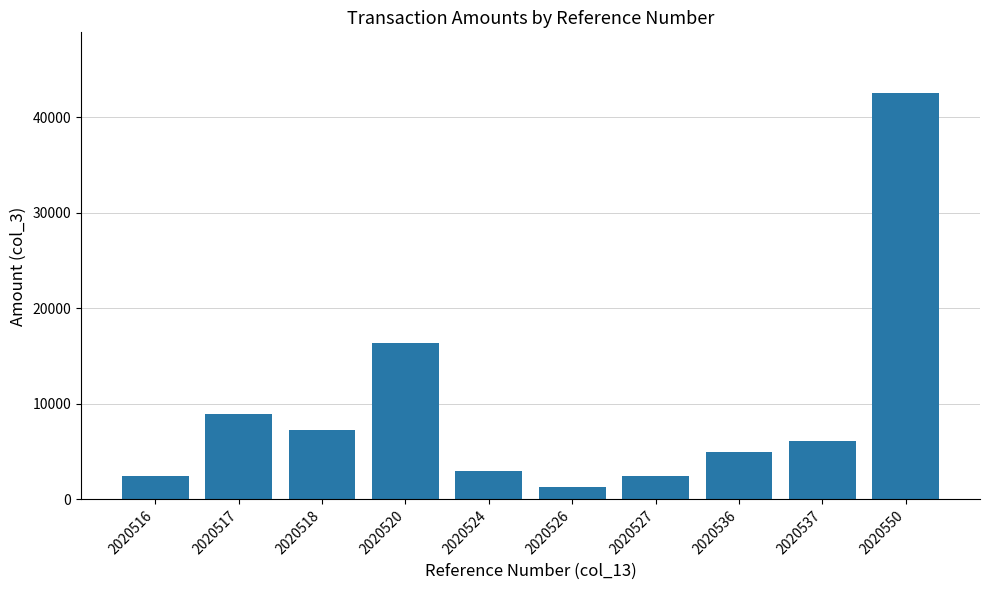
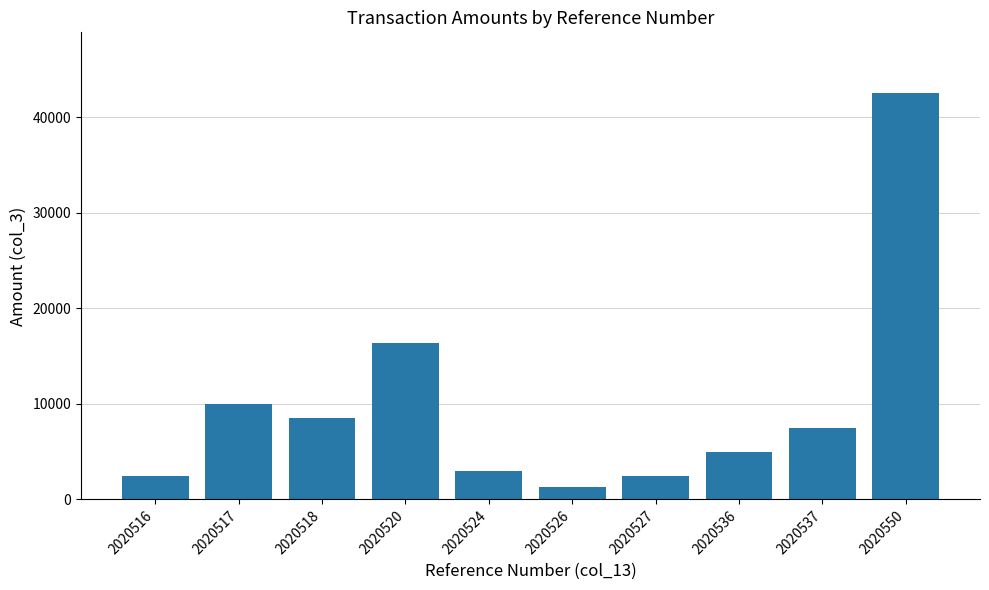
2020517: 9000 -> 10000
2020518: 7000 -> 9000
2020537: 6000 -> 8000
